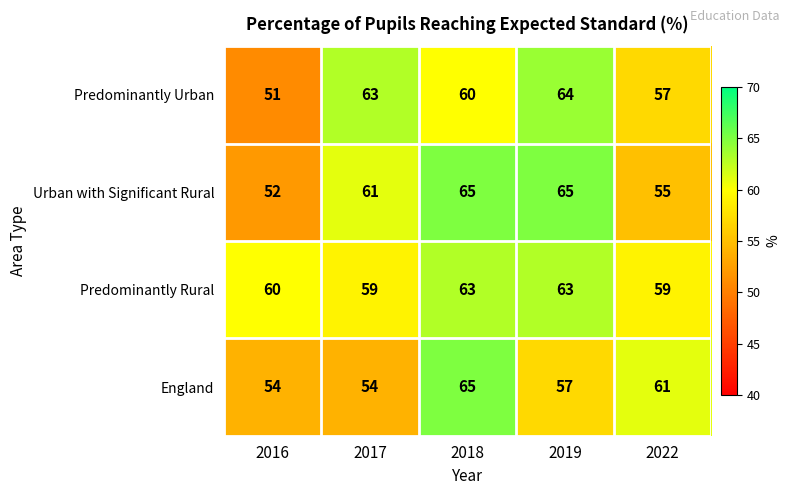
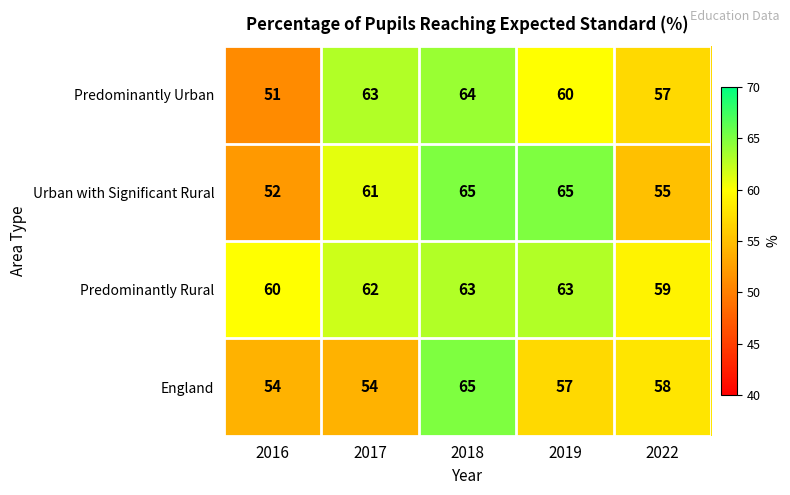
Predominantly Urban, 2018: 60 -> 64
Predominantly Urban, 2019: 64 -> 60
Predominantly Rural, 2017: 59 -> 62
England, 2022: 61 -> 58
